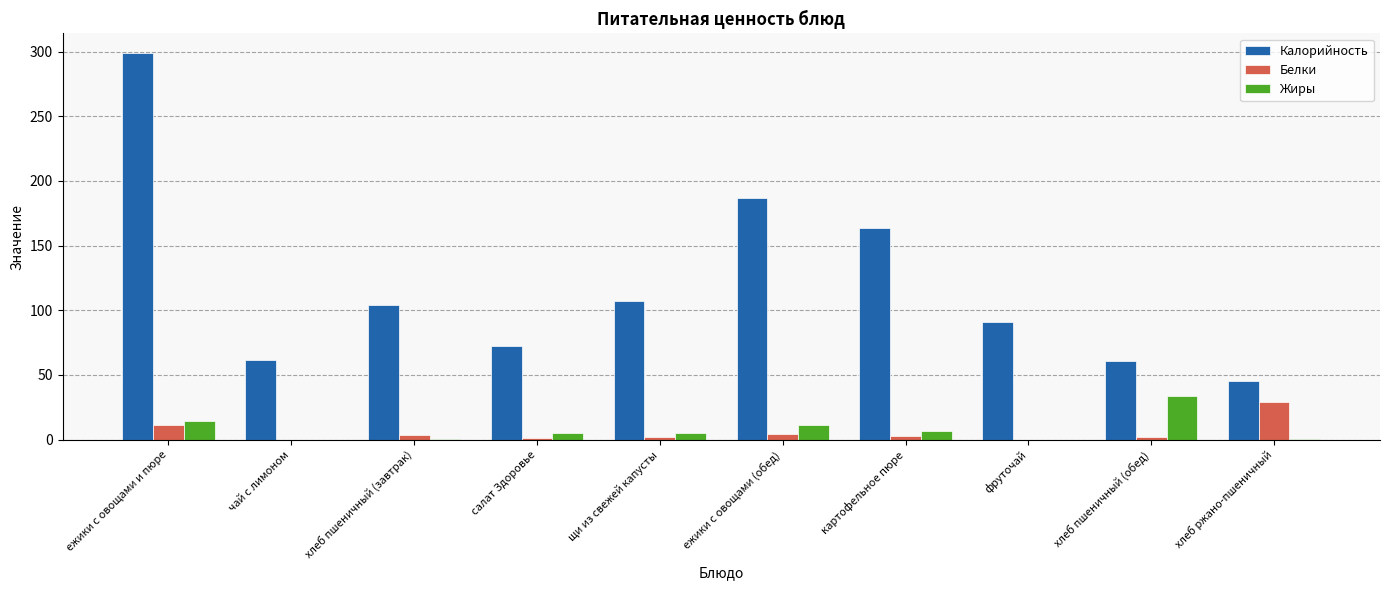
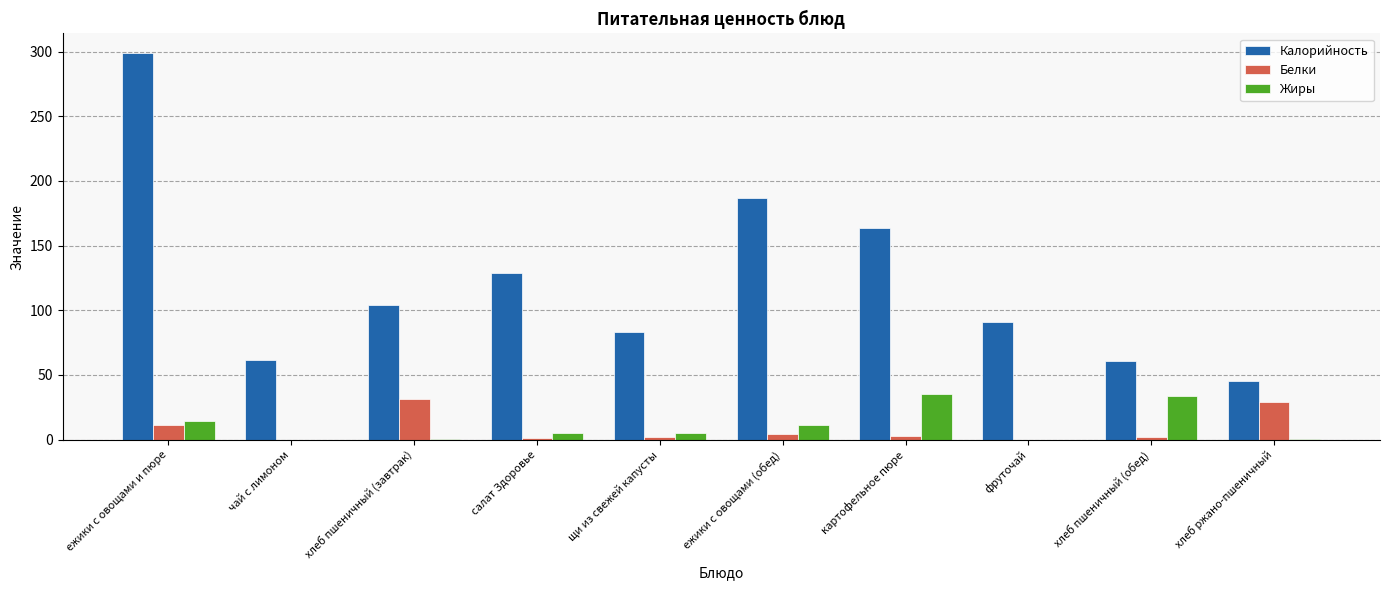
Белки, хлеб пшеничный (завтрак): 4 -> 31
Калорийность, салат Здоровье: 72 -> 129
Калорийность, щи из свежей капусты: 107 -> 83
Жиры, картофельное пюре: 7 -> 35
